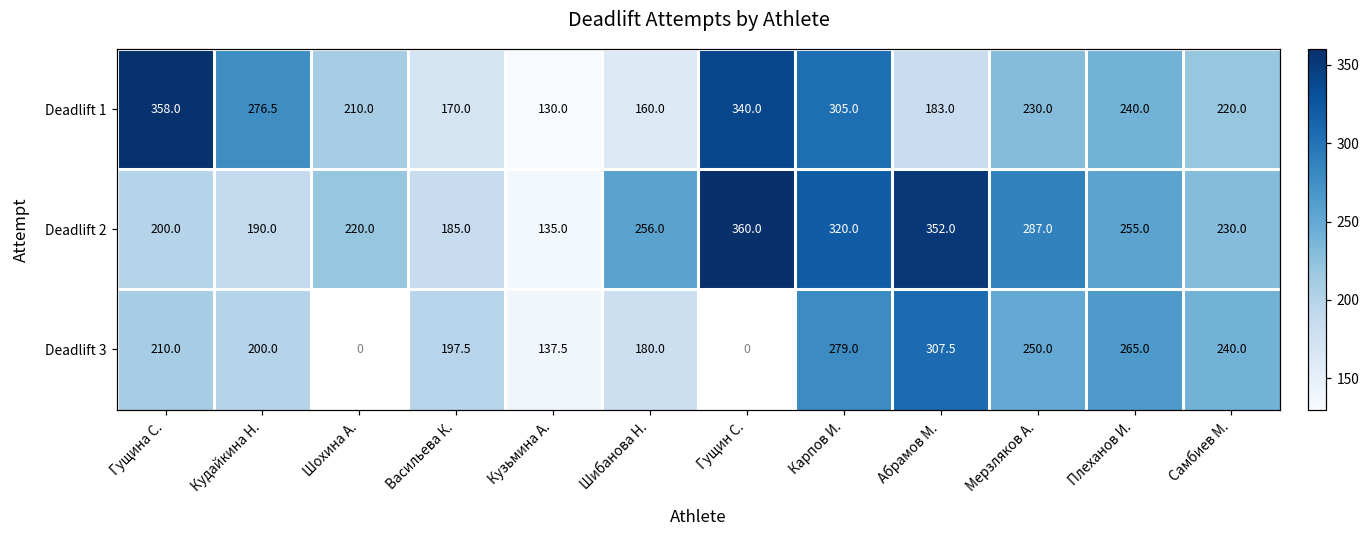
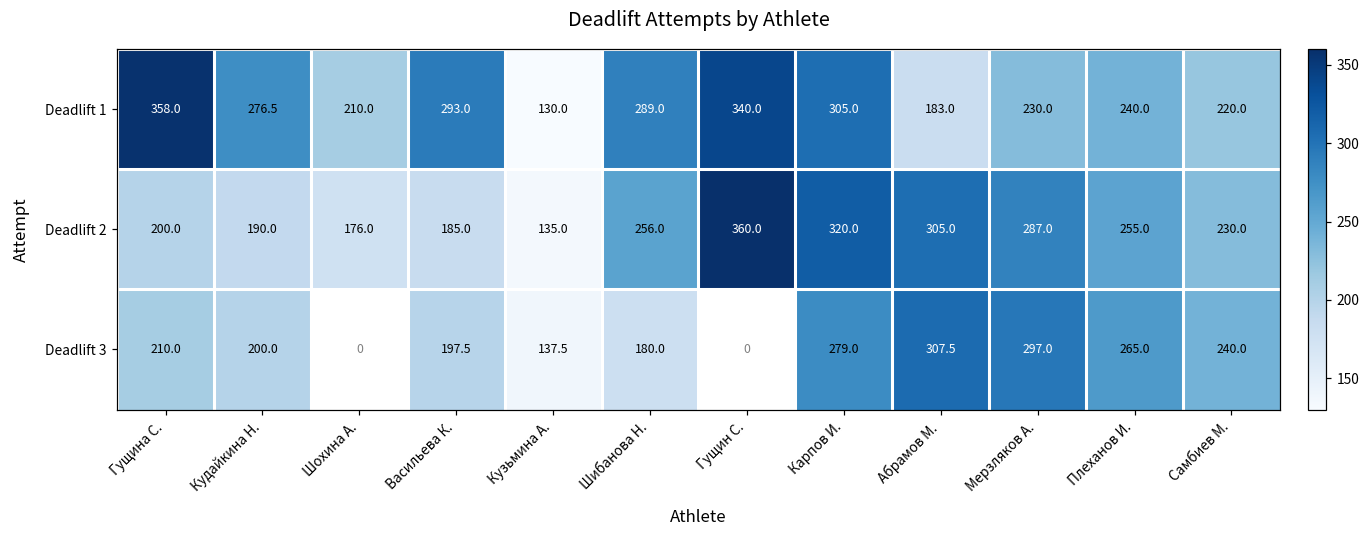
Deadlift 1, Васильева К.: 170.0 -> 293.0
Deadlift 1, Шибанова Н.: 160.0 -> 289.0
Deadlift 2, Шохина А.: 220.0 -> 176.0
Deadlift 2, Абрамов М.: 352.0 -> 305.0
Deadlift 3, Мерзляков А.: 250.0 -> 297.0
